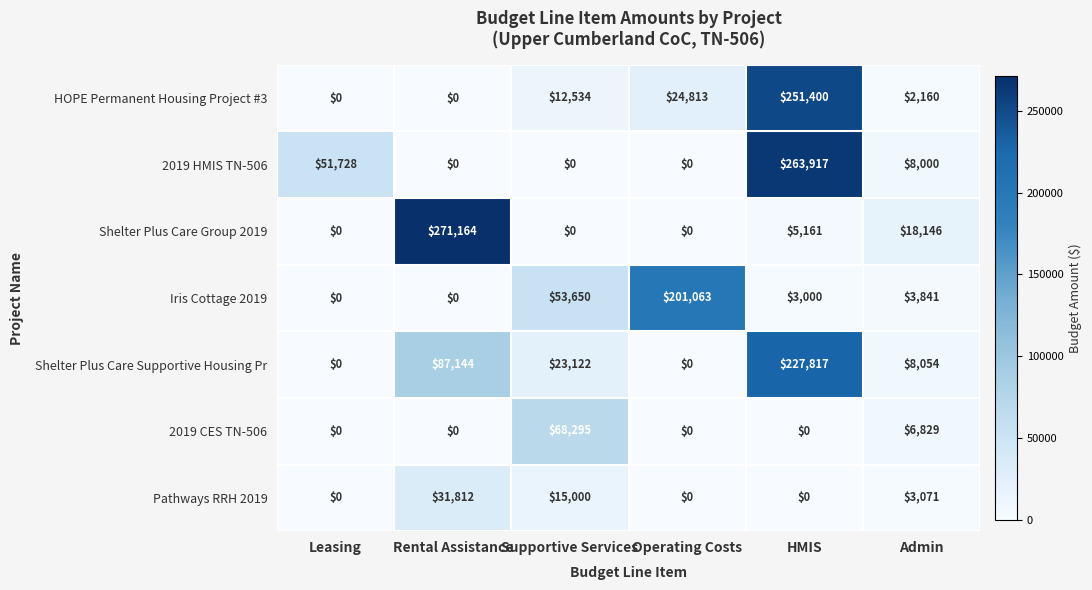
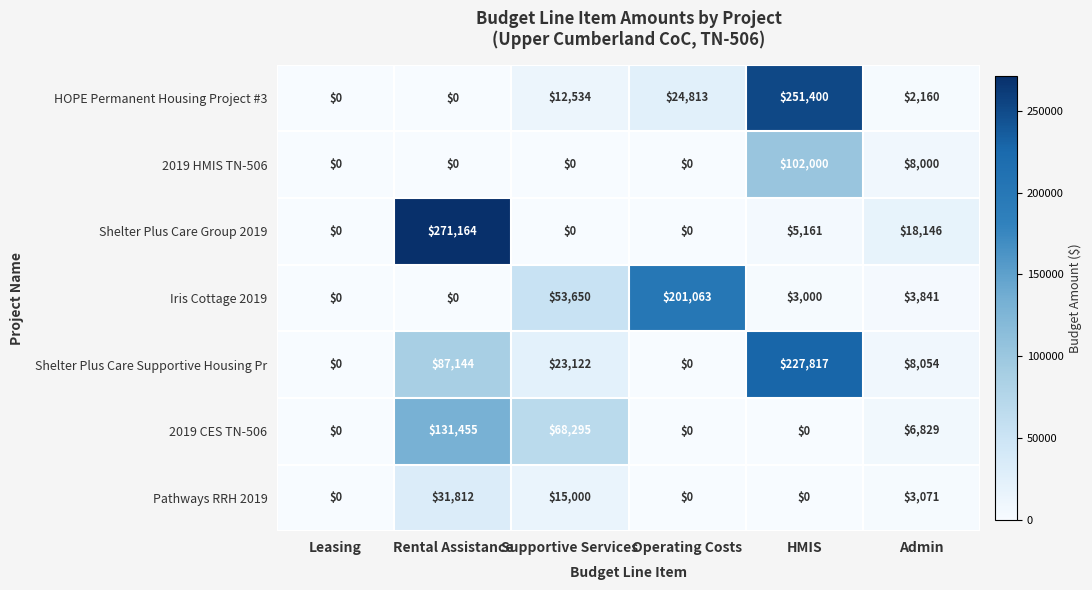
2019 HMIS TN-506, Leasing: $51,728 -> $0
2019 HMIS TN-506, HMIS: $263,917 -> $102,000
2019 CES TN-506, Rental Assistance: $0 -> $131,455
